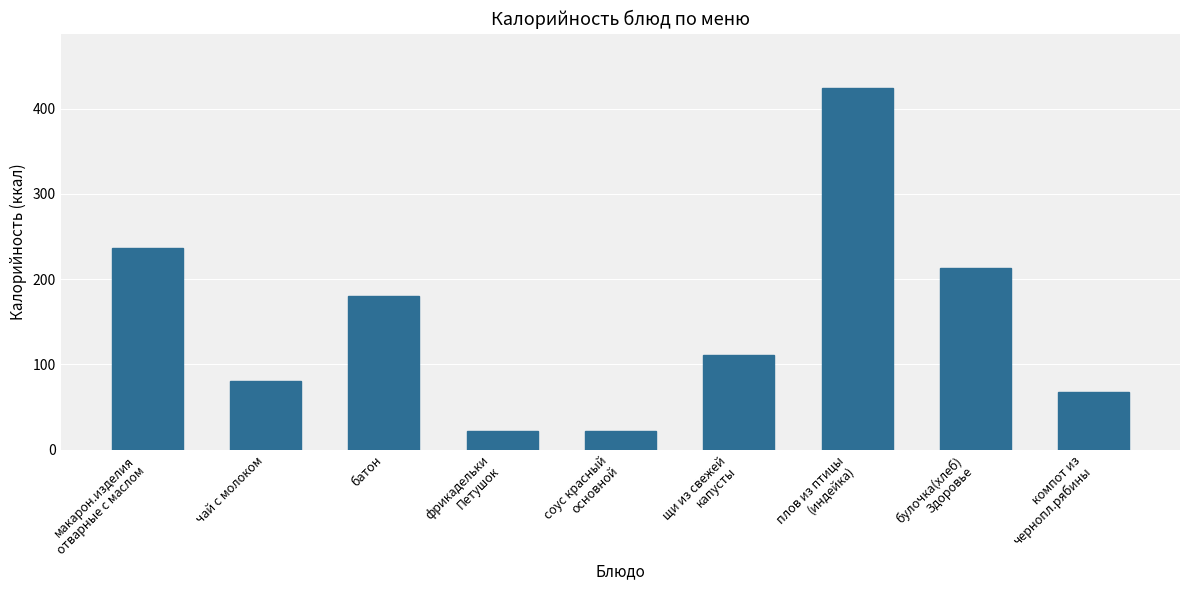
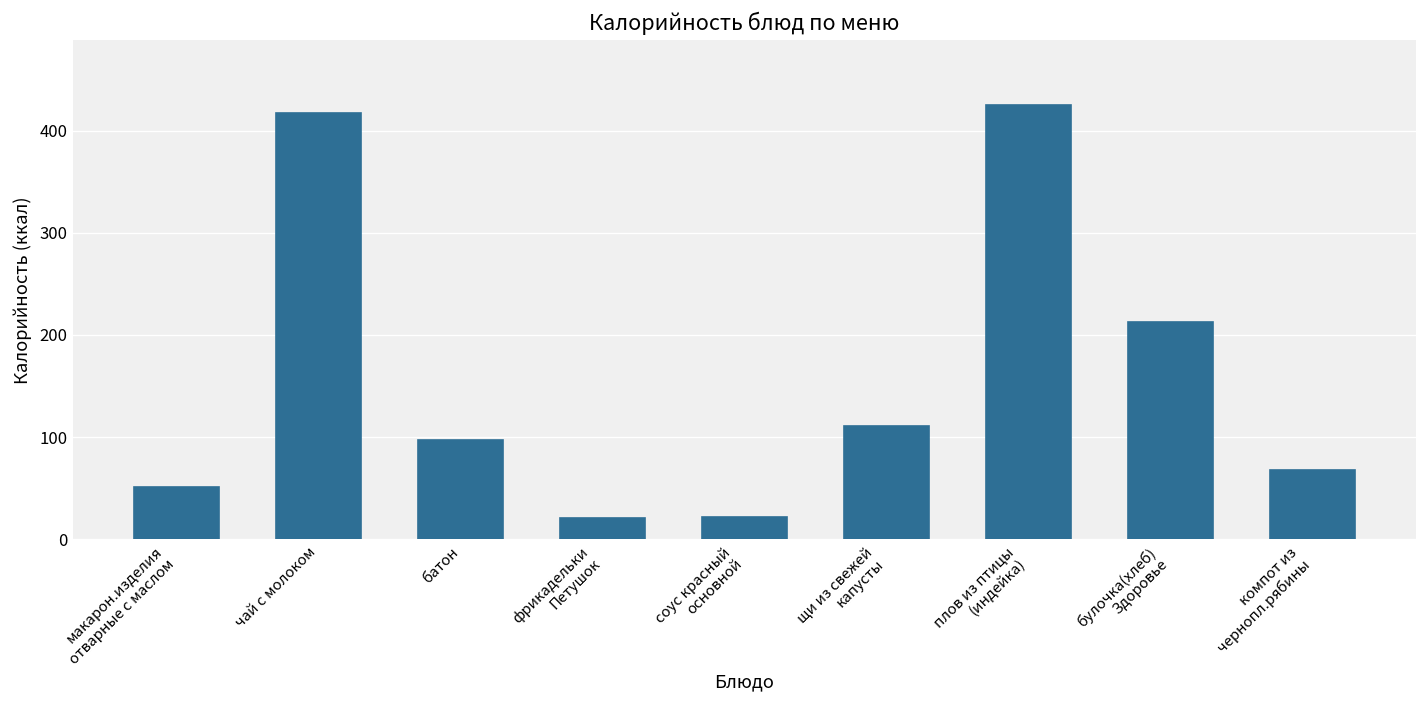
макарон.изделия отварные с маслом: 240 -> 50
чай с молоком: 80 -> 420
батон: 180 -> 100
